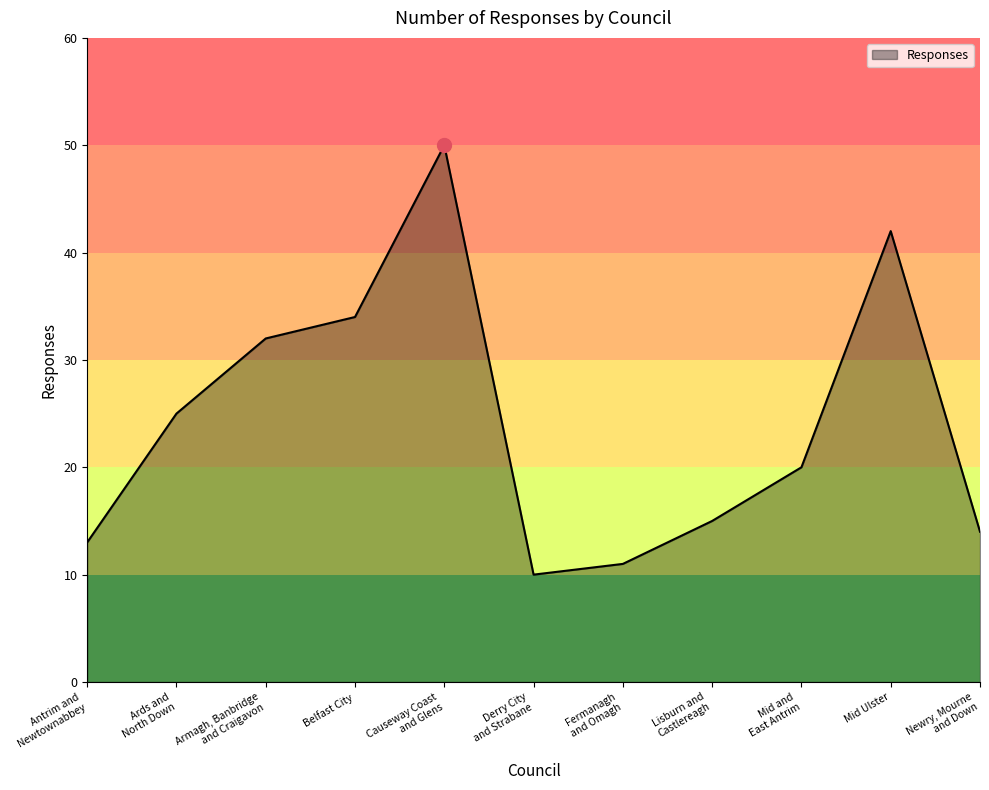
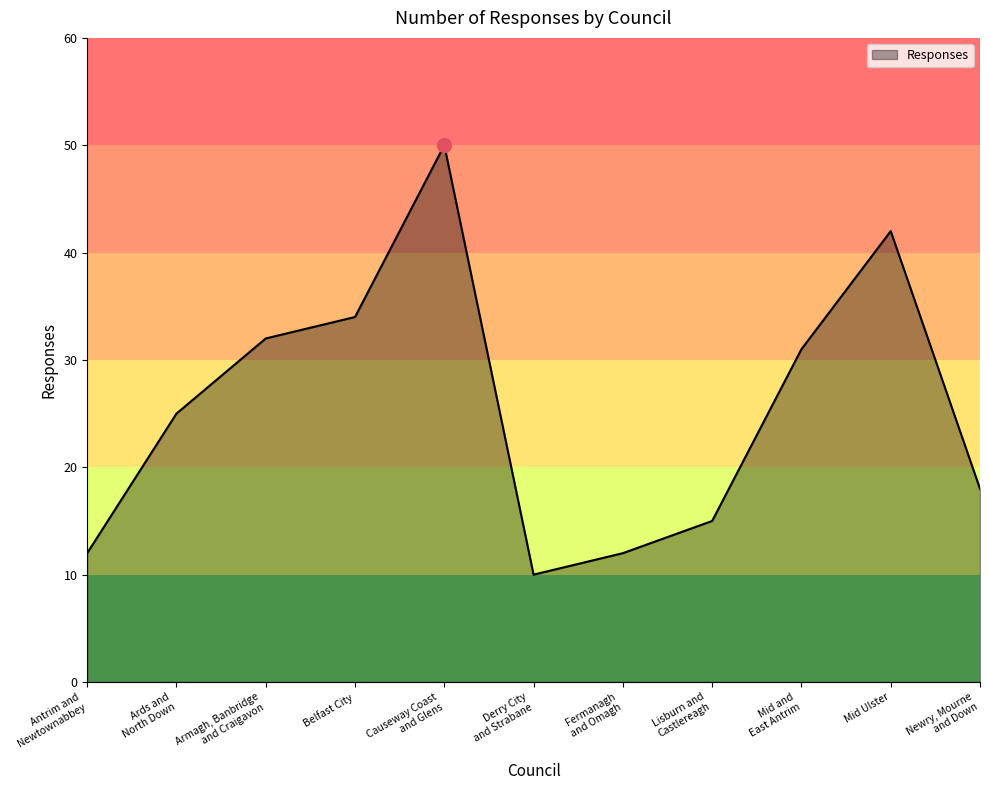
Responses, Antrim and Newtownabbey: 13 -> 12
Responses, Fermanagh and Omagh: 11 -> 12
Responses, Mid and East Antrim: 20 -> 31
Responses, Newry, Mourne and Down: 14 -> 18
